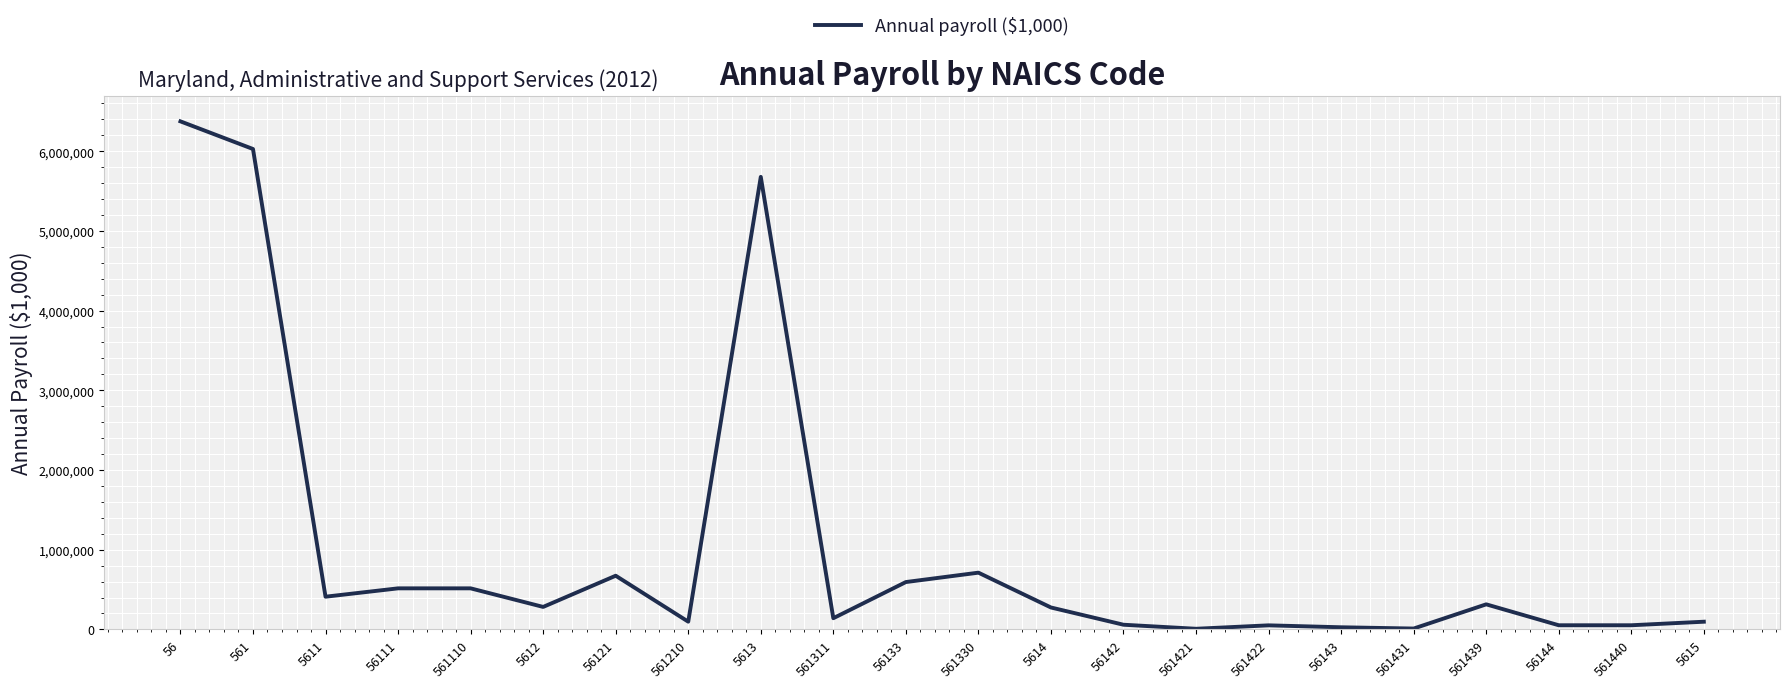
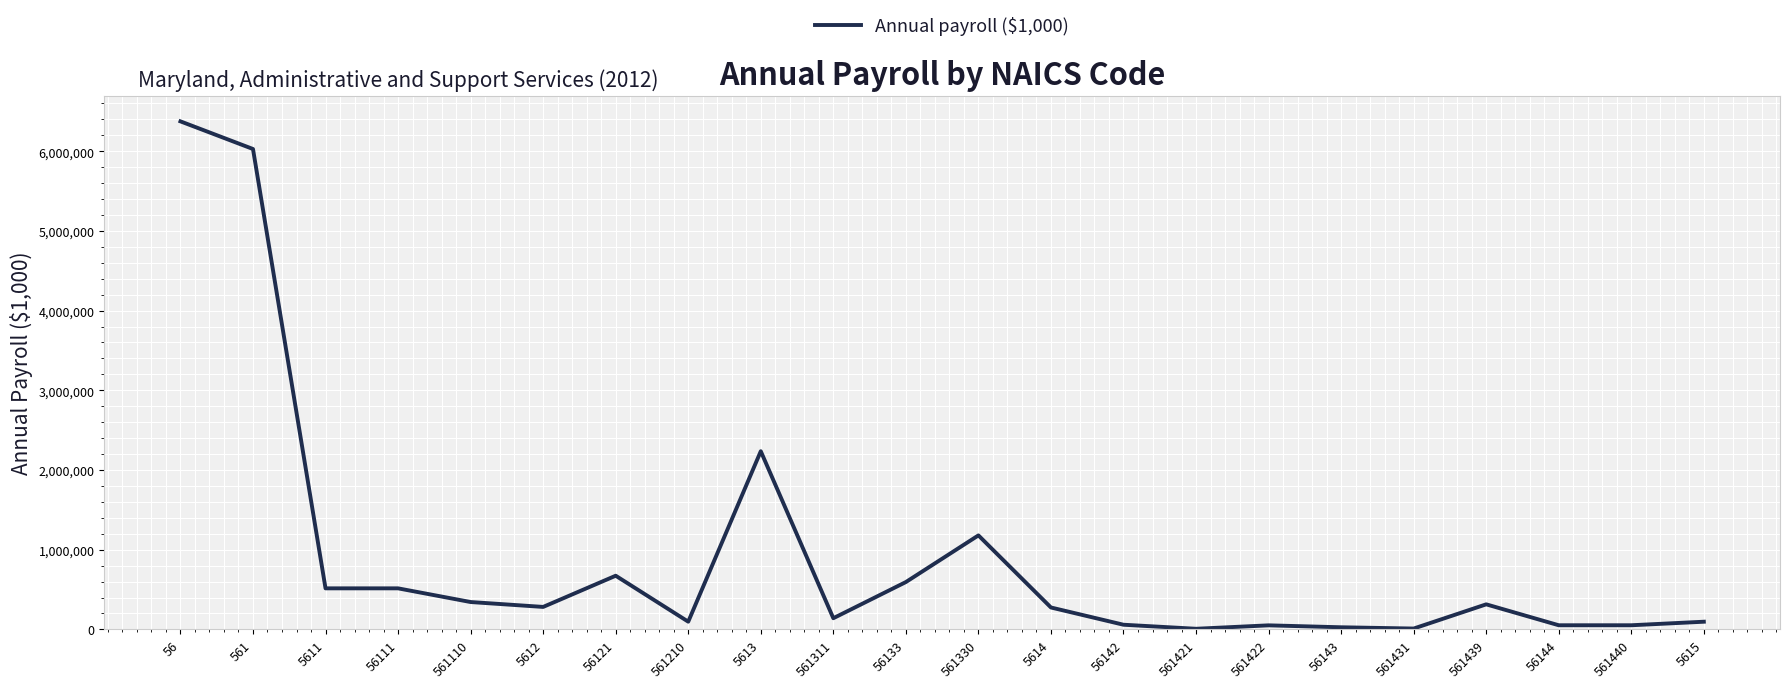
5611: 400,000 -> 500,000
561110: 500,000 -> 300,000
5613: 5,700,000 -> 2,200,000
561330: 700,000 -> 1,200,000
